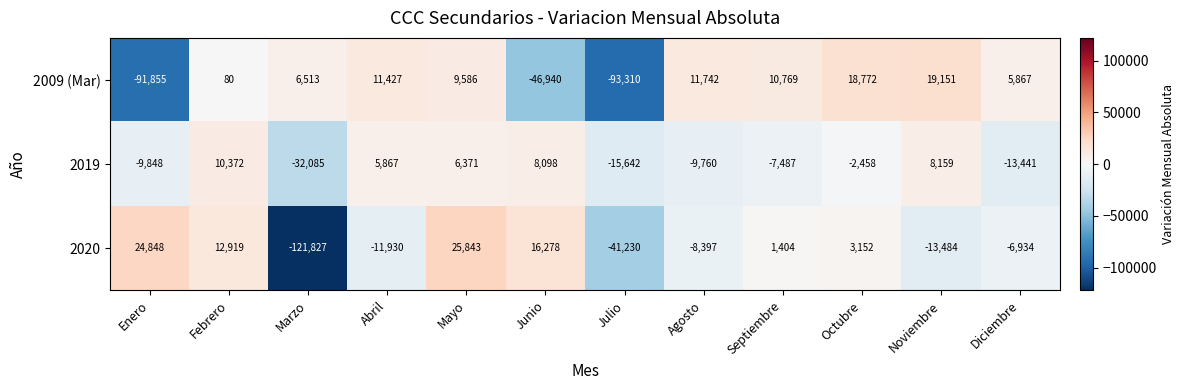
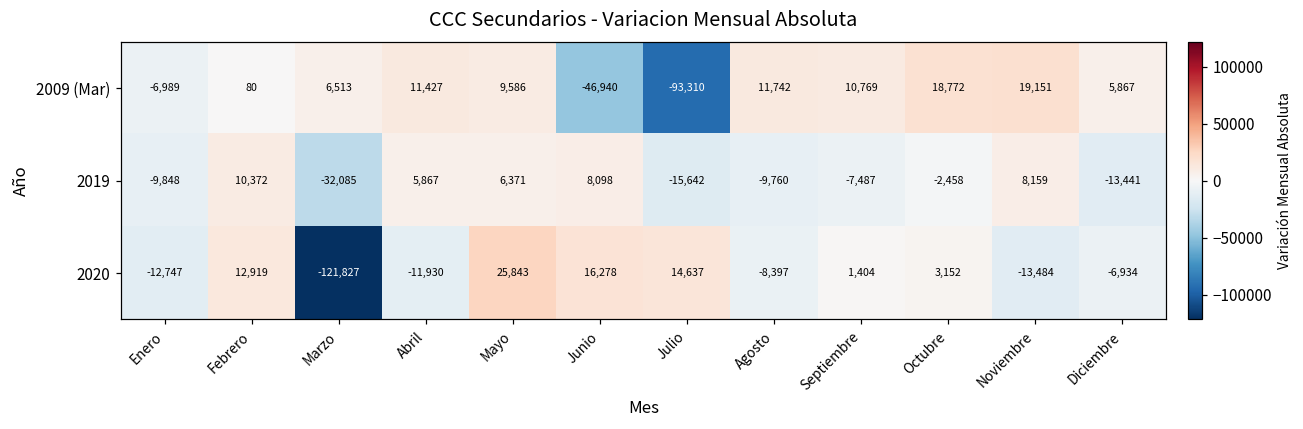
2009 (Mar), Enero: -91,855 -> -6,989
2020, Enero: 24,848 -> -12,747
2020, Julio: -41,230 -> 14,637
